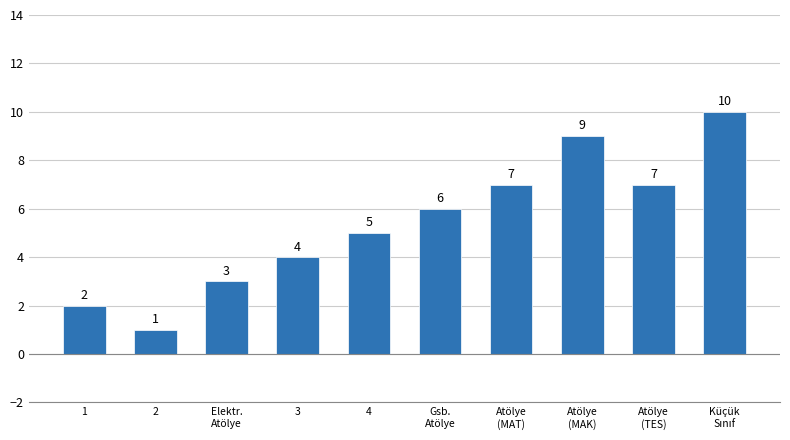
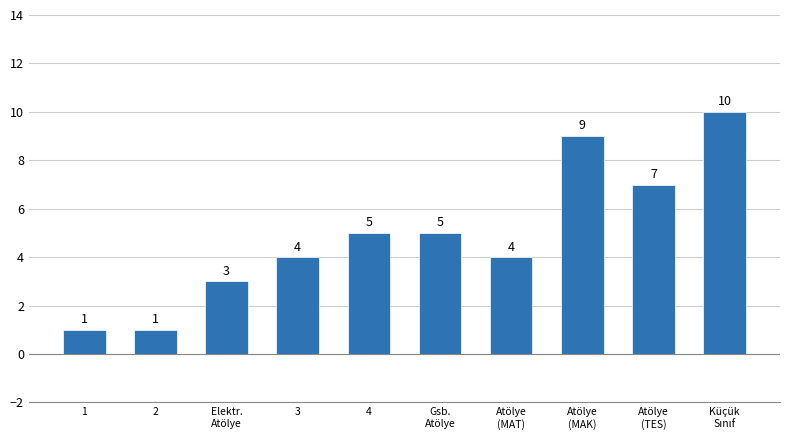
1: 2 -> 1
Gsb. Atölye: 6 -> 5
Atölye (MAT): 7 -> 4
